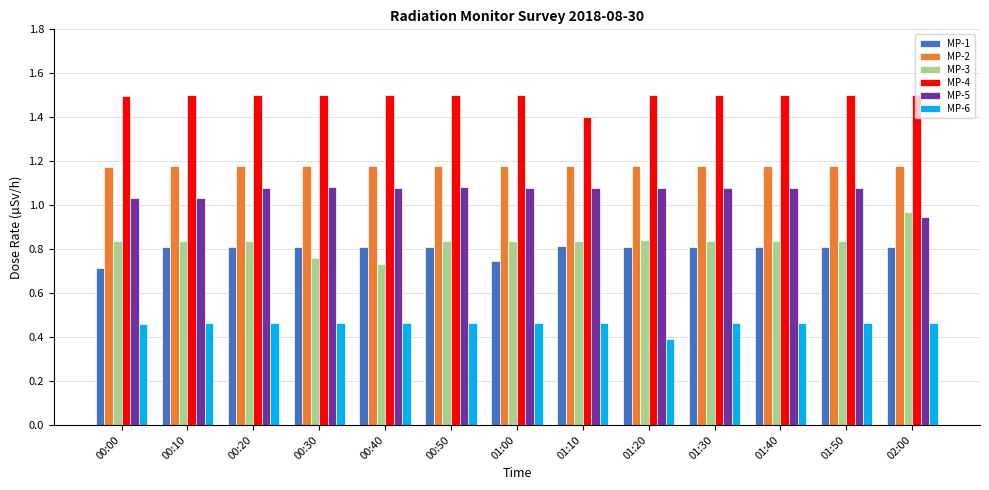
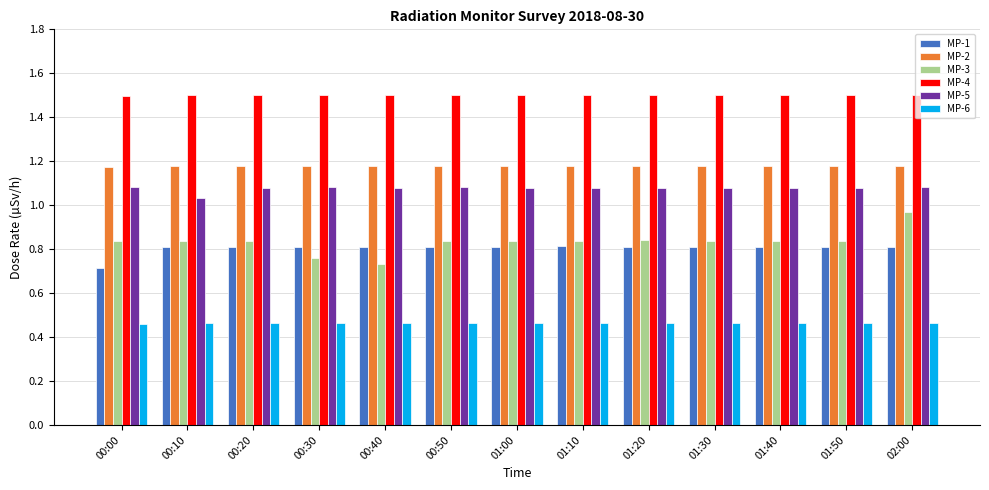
MP-5, 00:00: 1.03 -> 1.08
MP-1, 01:00: 0.74 -> 0.81
MP-4, 01:10: 1.4 -> 1.5
MP-6, 01:20: 0.39 -> 0.46
MP-5, 02:00: 0.95 -> 1.08
